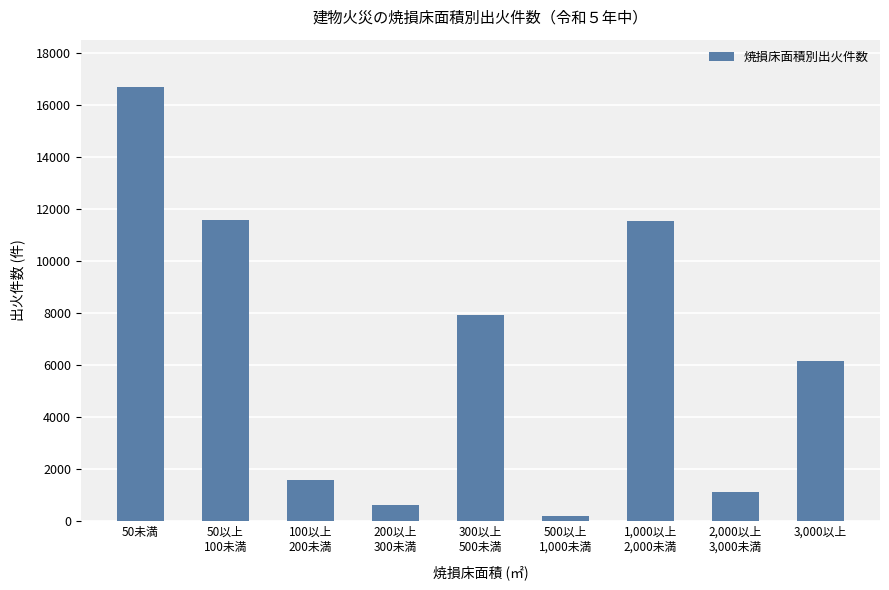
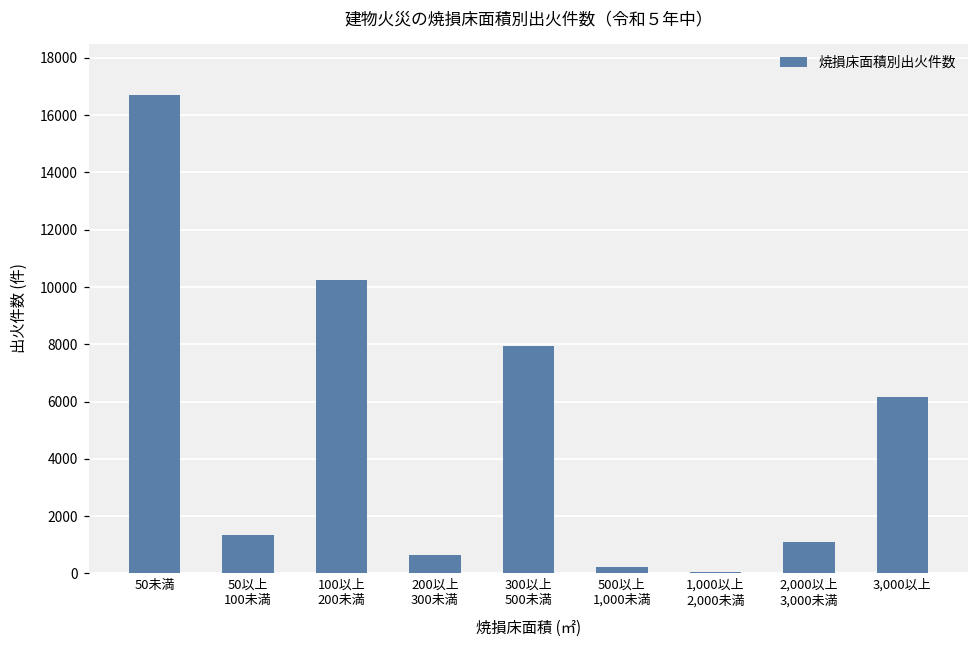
50以上 100未満: 11600 -> 1300
100以上 200未満: 1600 -> 10200
1,000以上 2,000未満: 11500 -> 100
